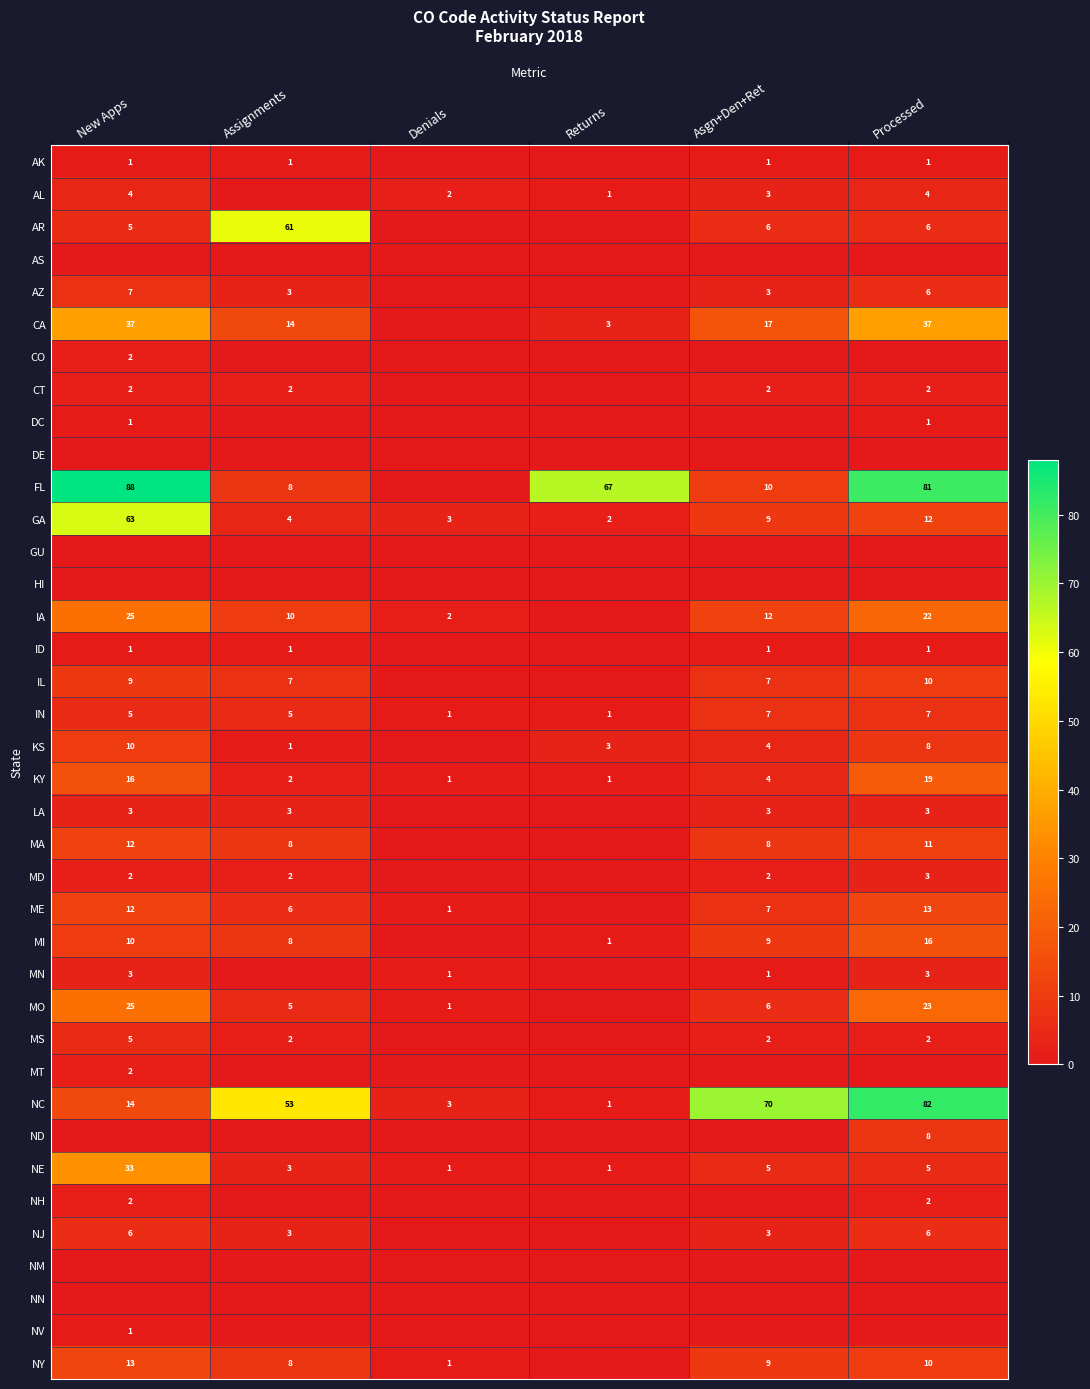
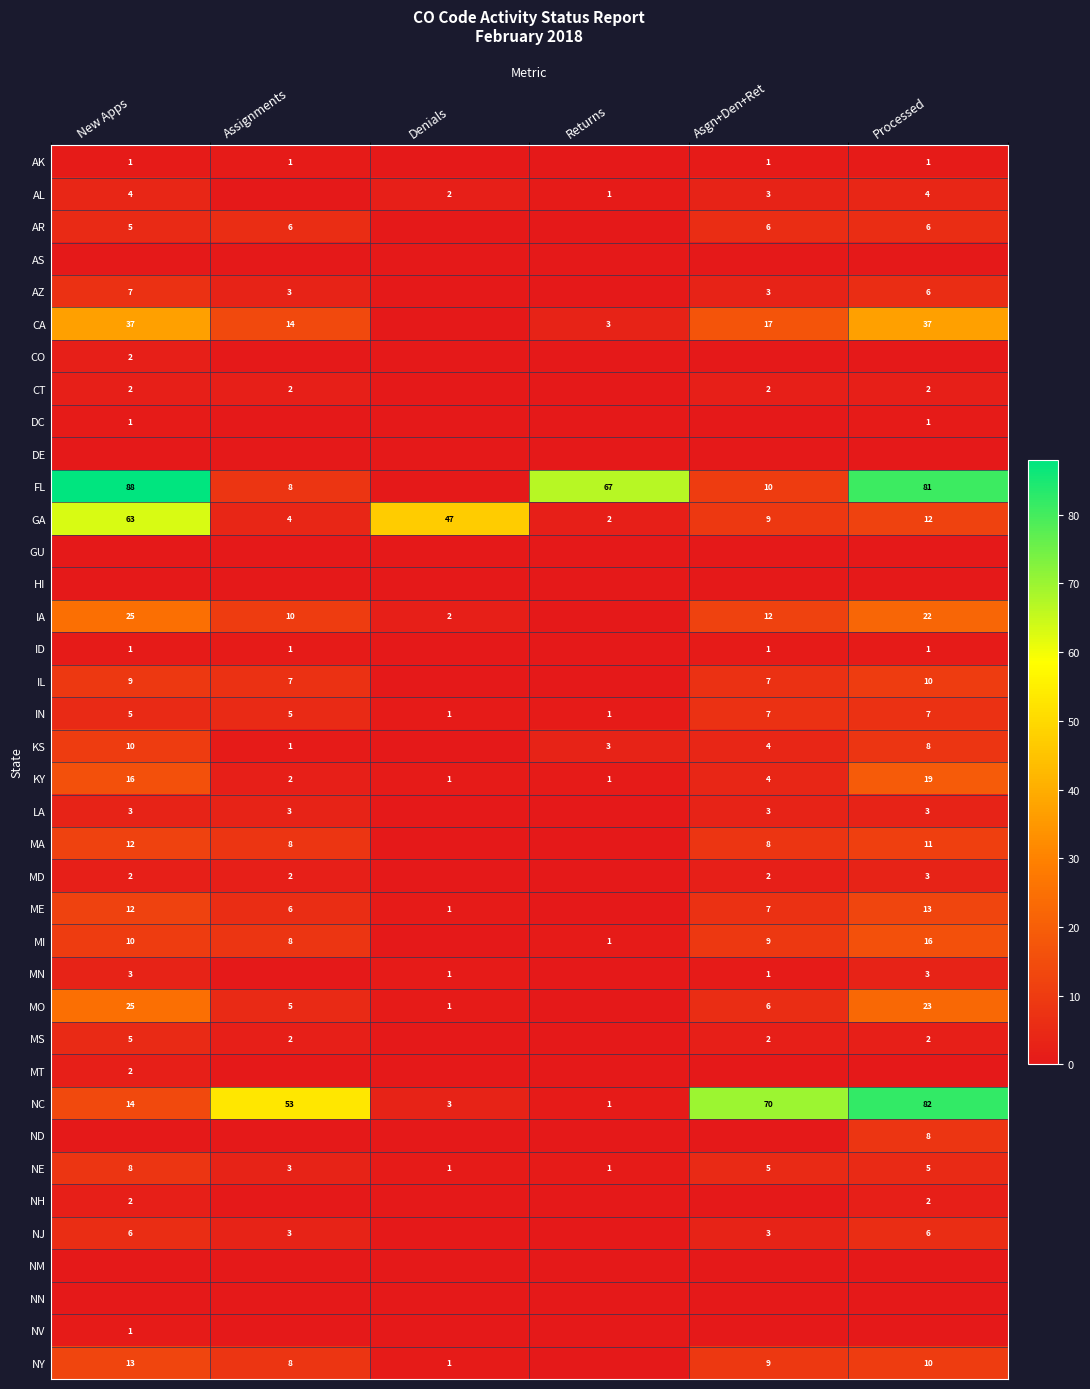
AR, Assignments: 61 -> 6
GA, Denials: 3 -> 47
NE, New Apps: 33 -> 8
